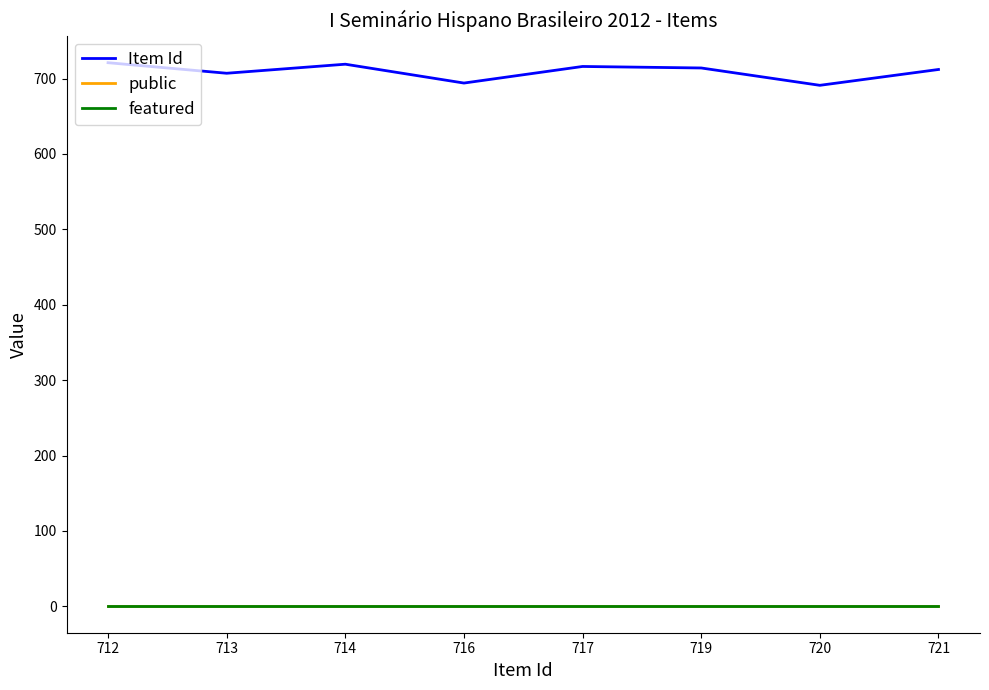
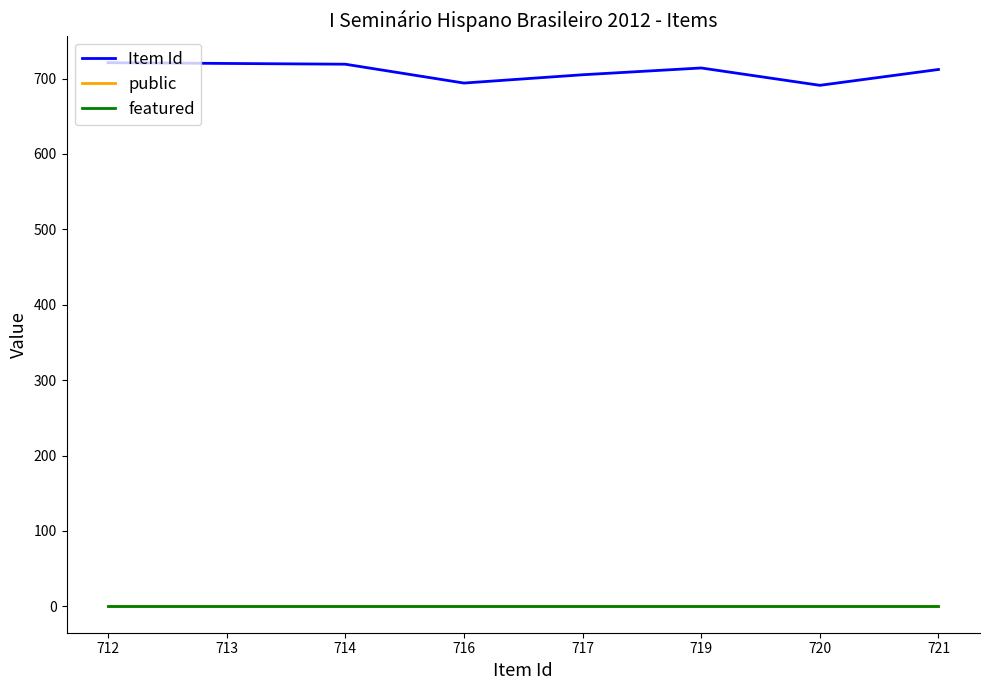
Item Id, 713: 710 -> 720
Item Id, 717: 720 -> 710
